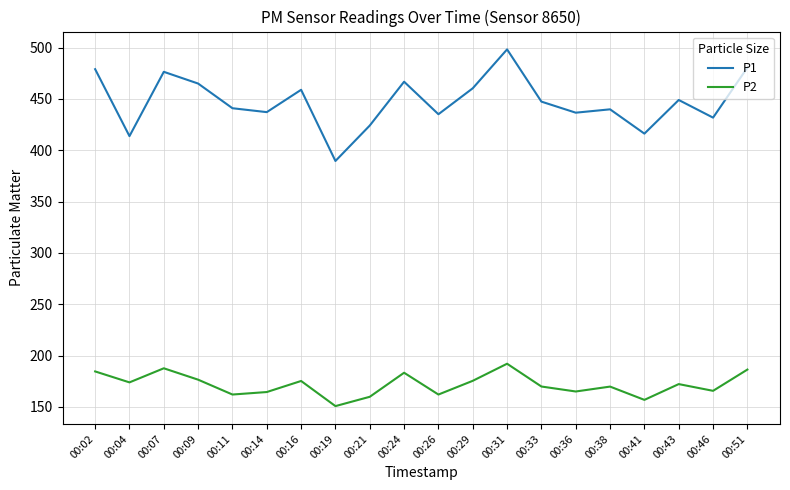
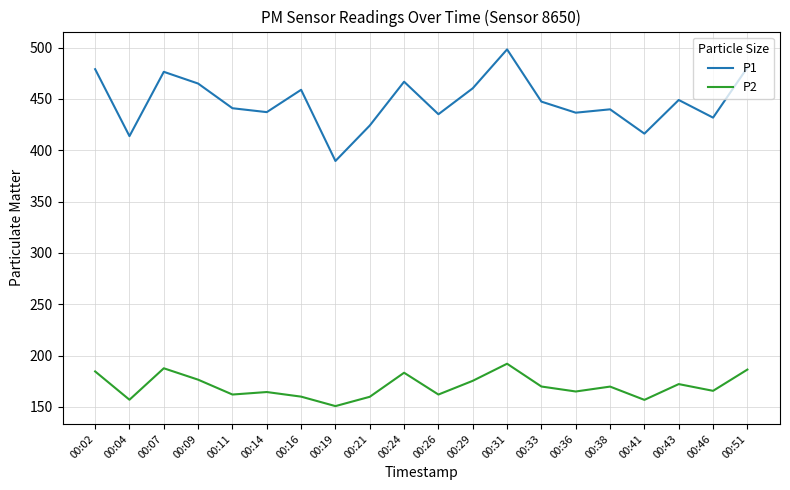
P2, 00:04: 174 -> 157
P2, 00:16: 175 -> 160
